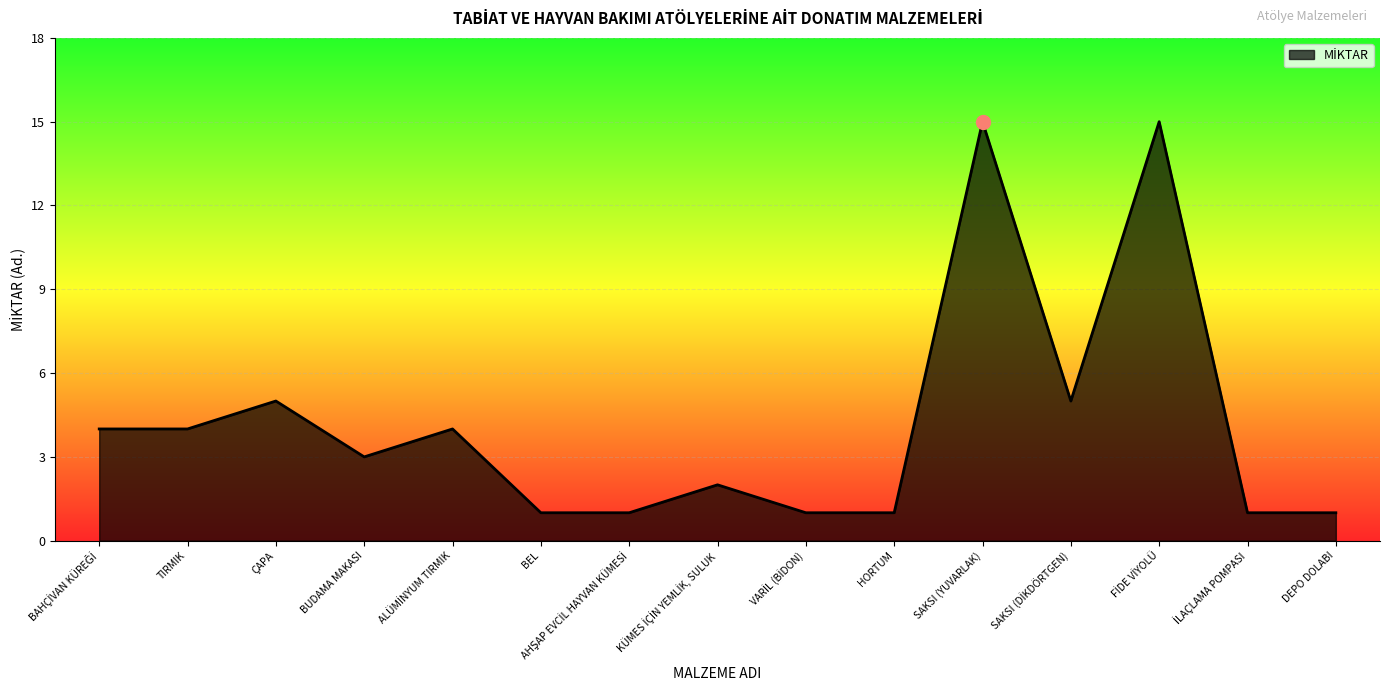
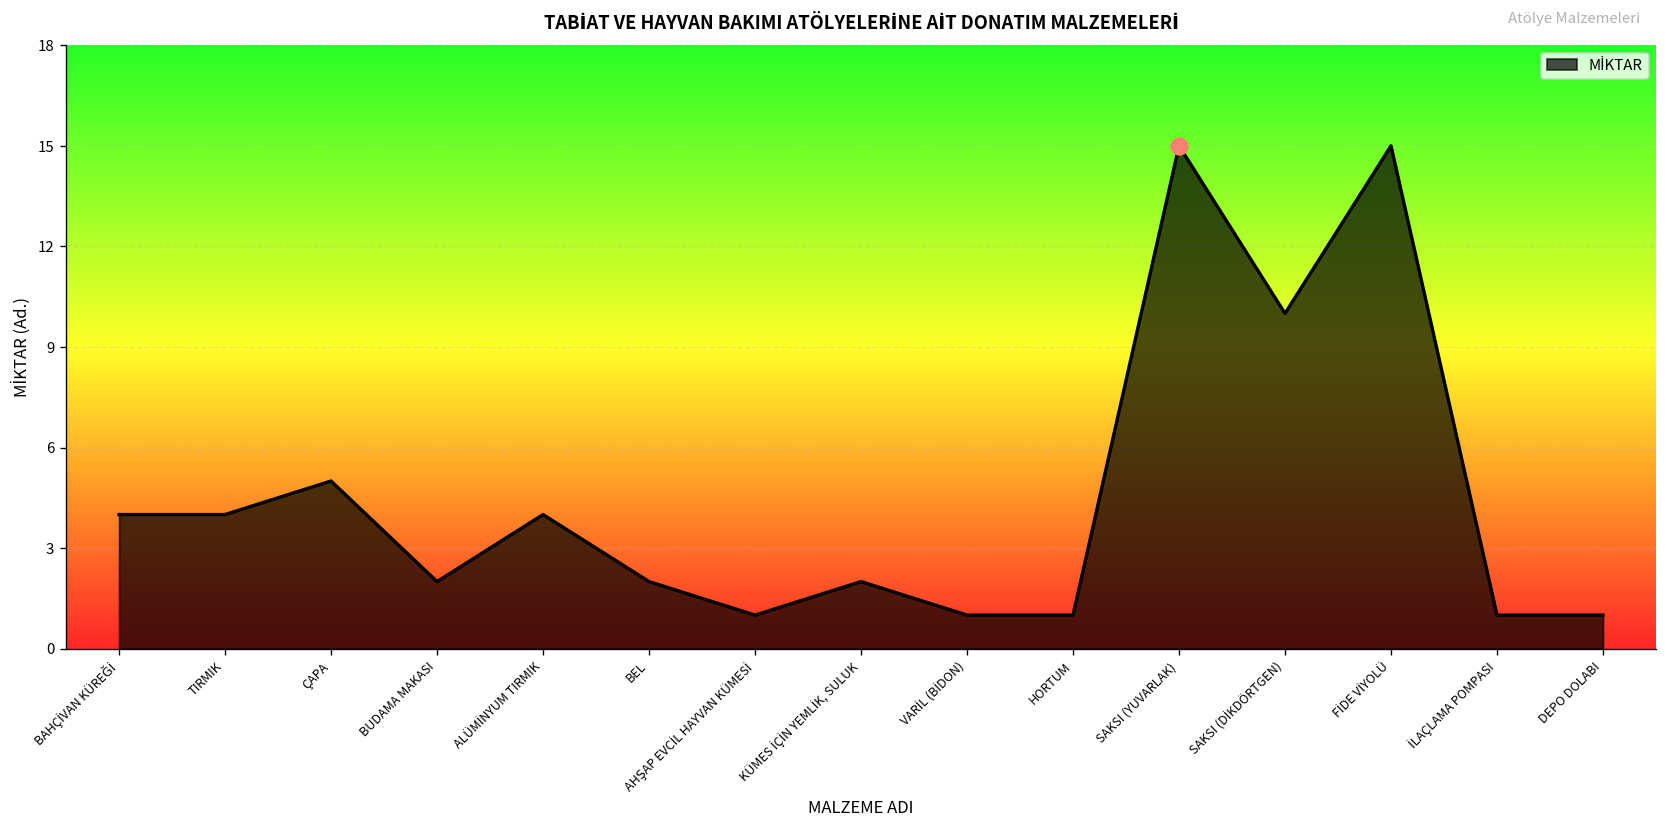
MİKTAR, BUDAMA MAKASI: 3 -> 2
MİKTAR, BEL: 1 -> 2
MİKTAR, SAKSI (DİKDÖRTGEN): 5 -> 10
